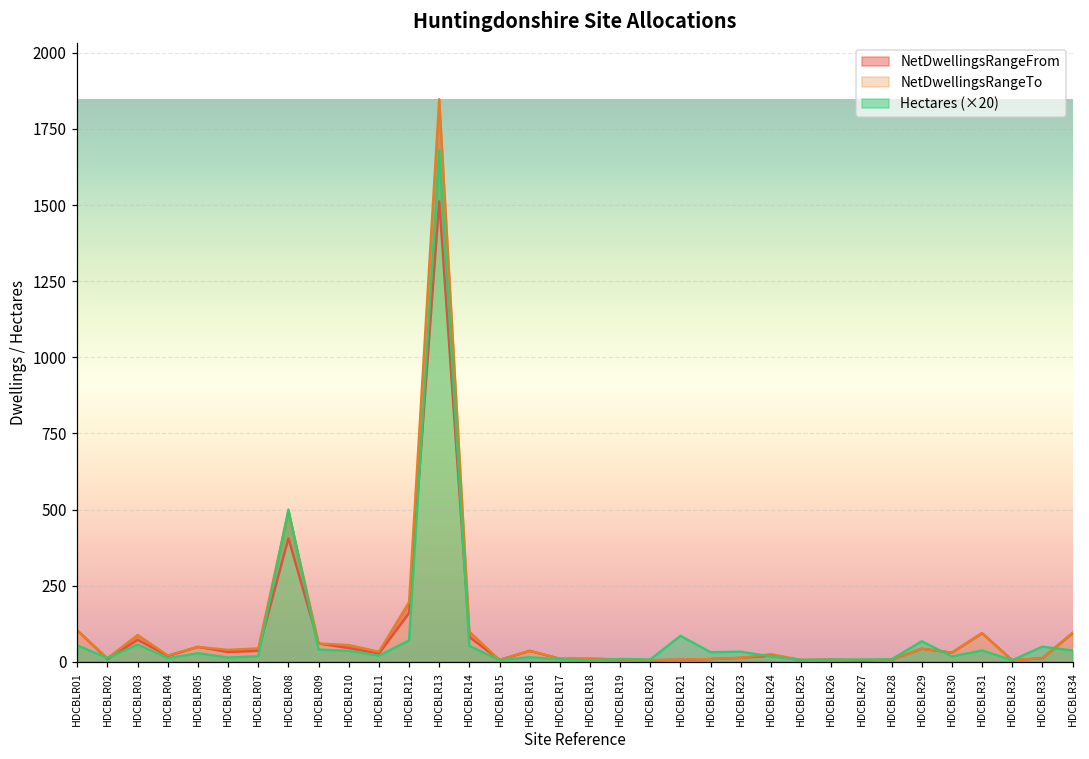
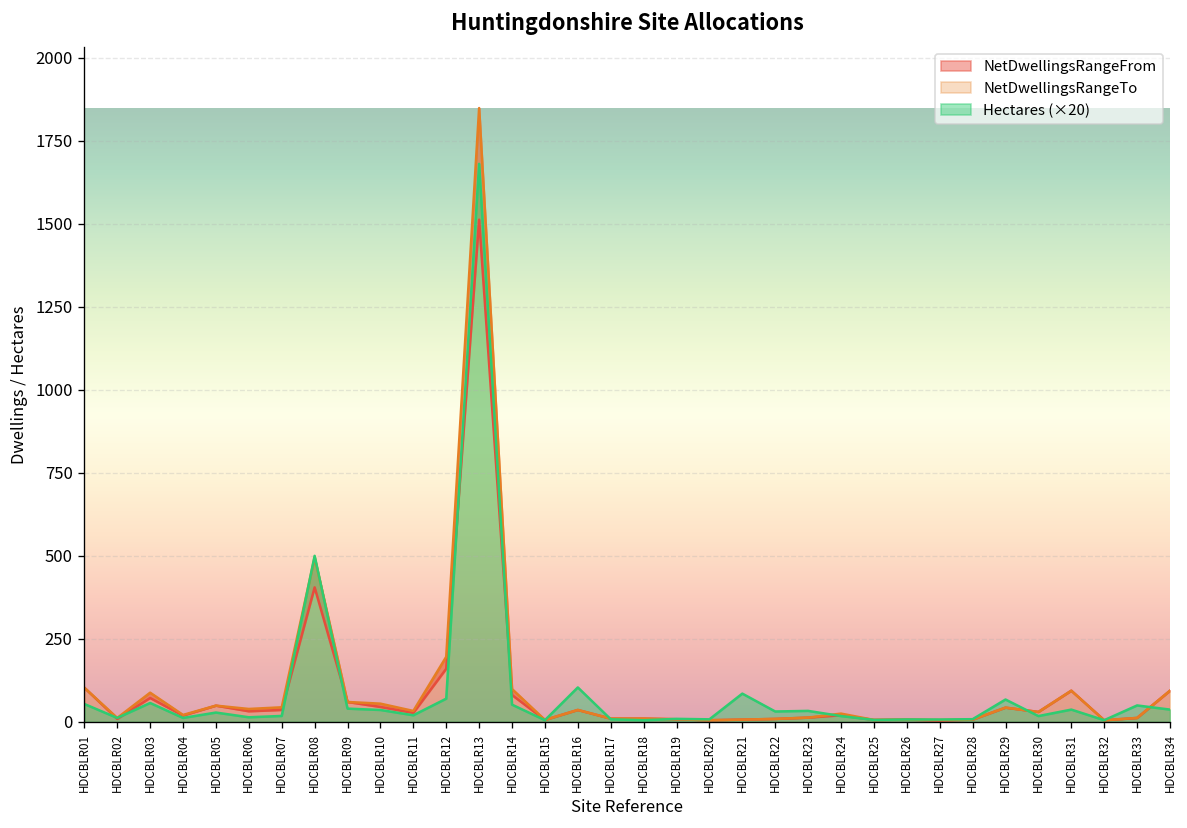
Hectares (×20), HDCBLR16: 20 -> 100
